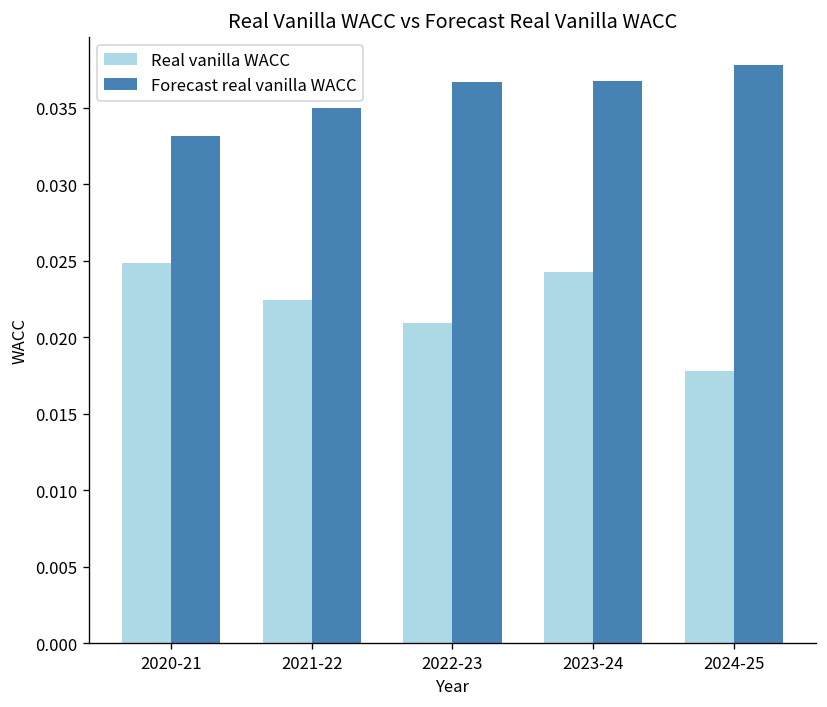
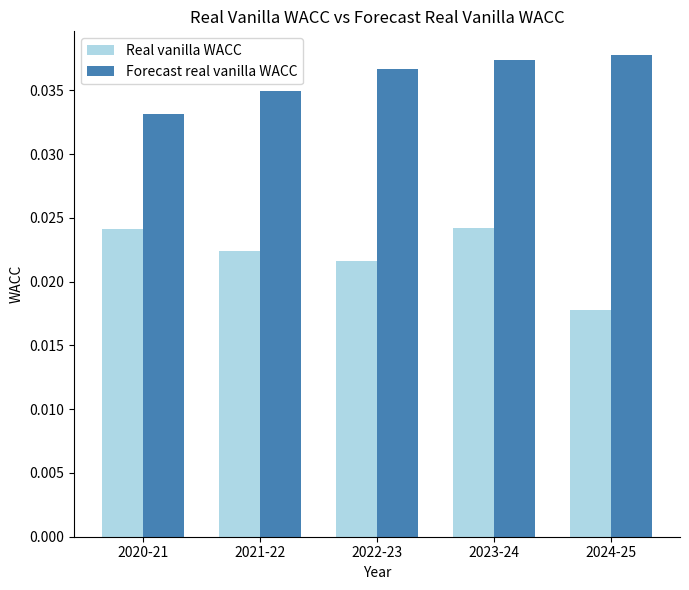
Real vanilla WACC, 2020-21: 0.0248 -> 0.0242
Real vanilla WACC, 2022-23: 0.0209 -> 0.0216
Forecast real vanilla WACC, 2023-24: 0.0367 -> 0.0374
